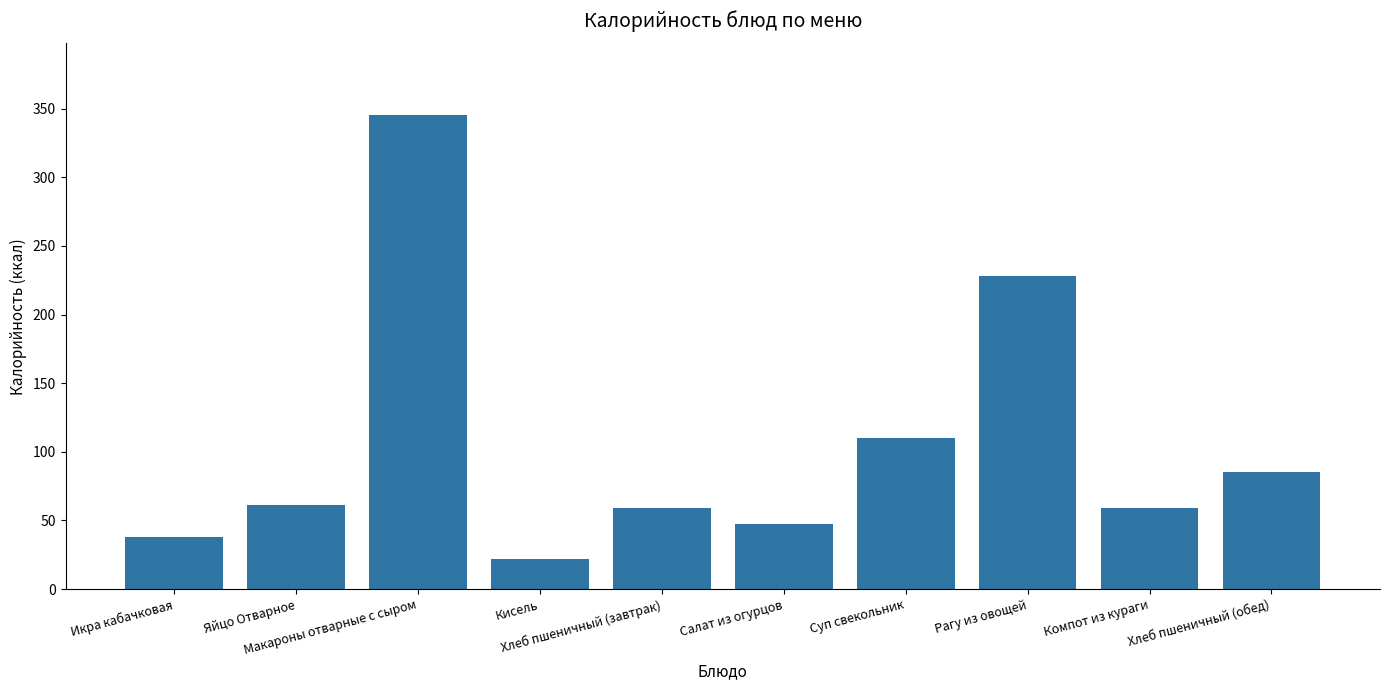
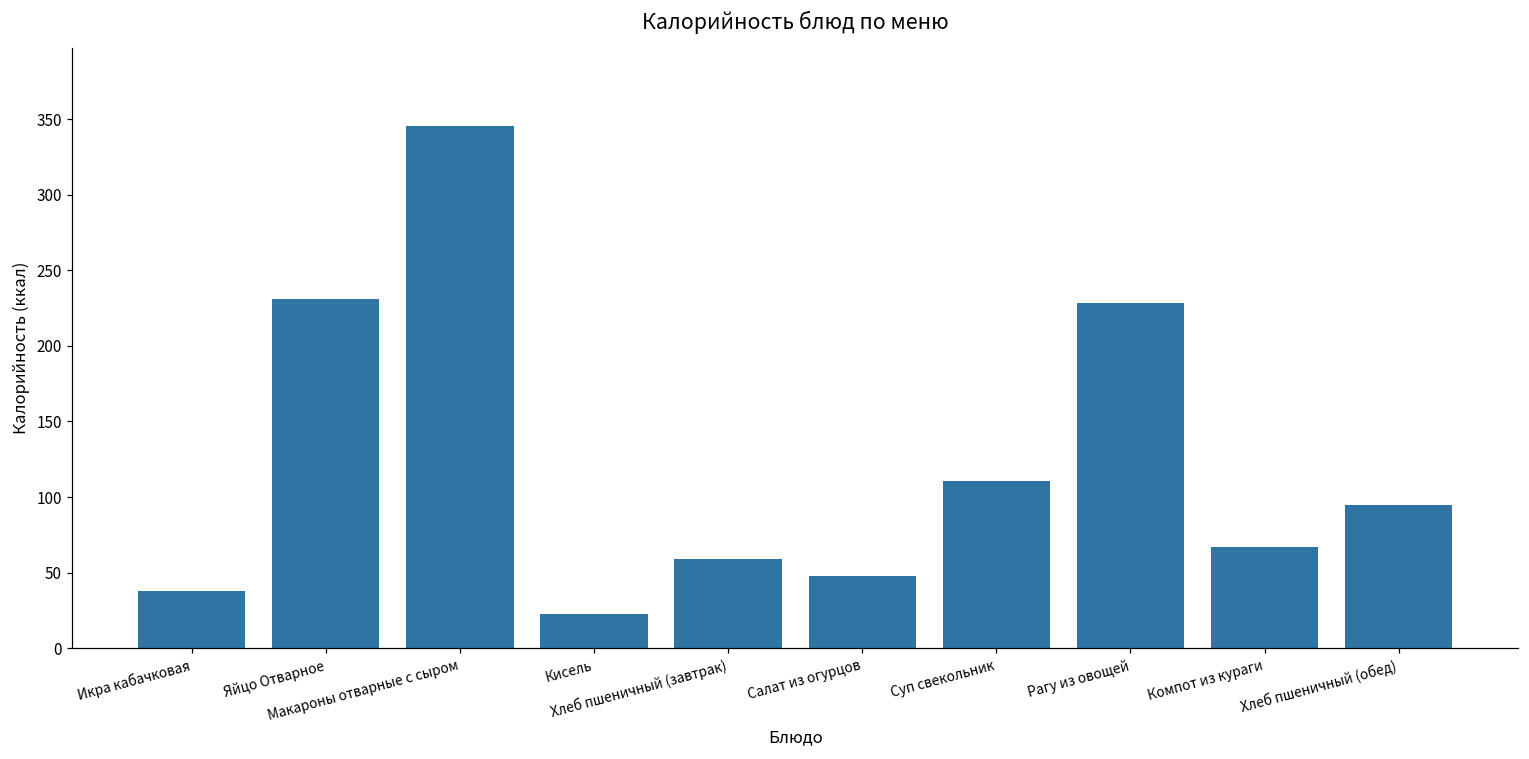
Яйцо Отварное: 61 -> 231
Компот из кураги: 59 -> 67
Хлеб пшеничный (обед): 85 -> 94
